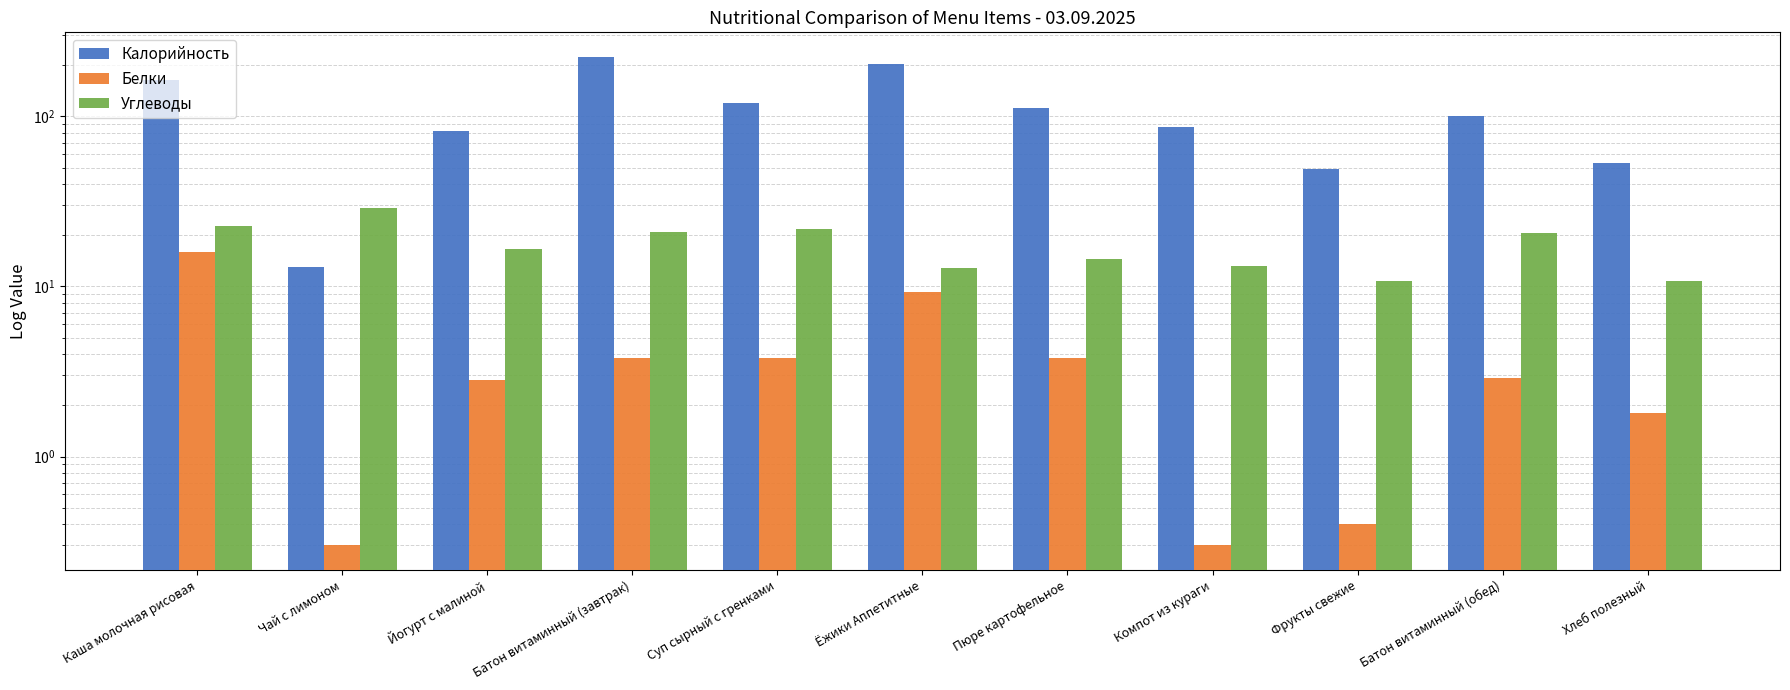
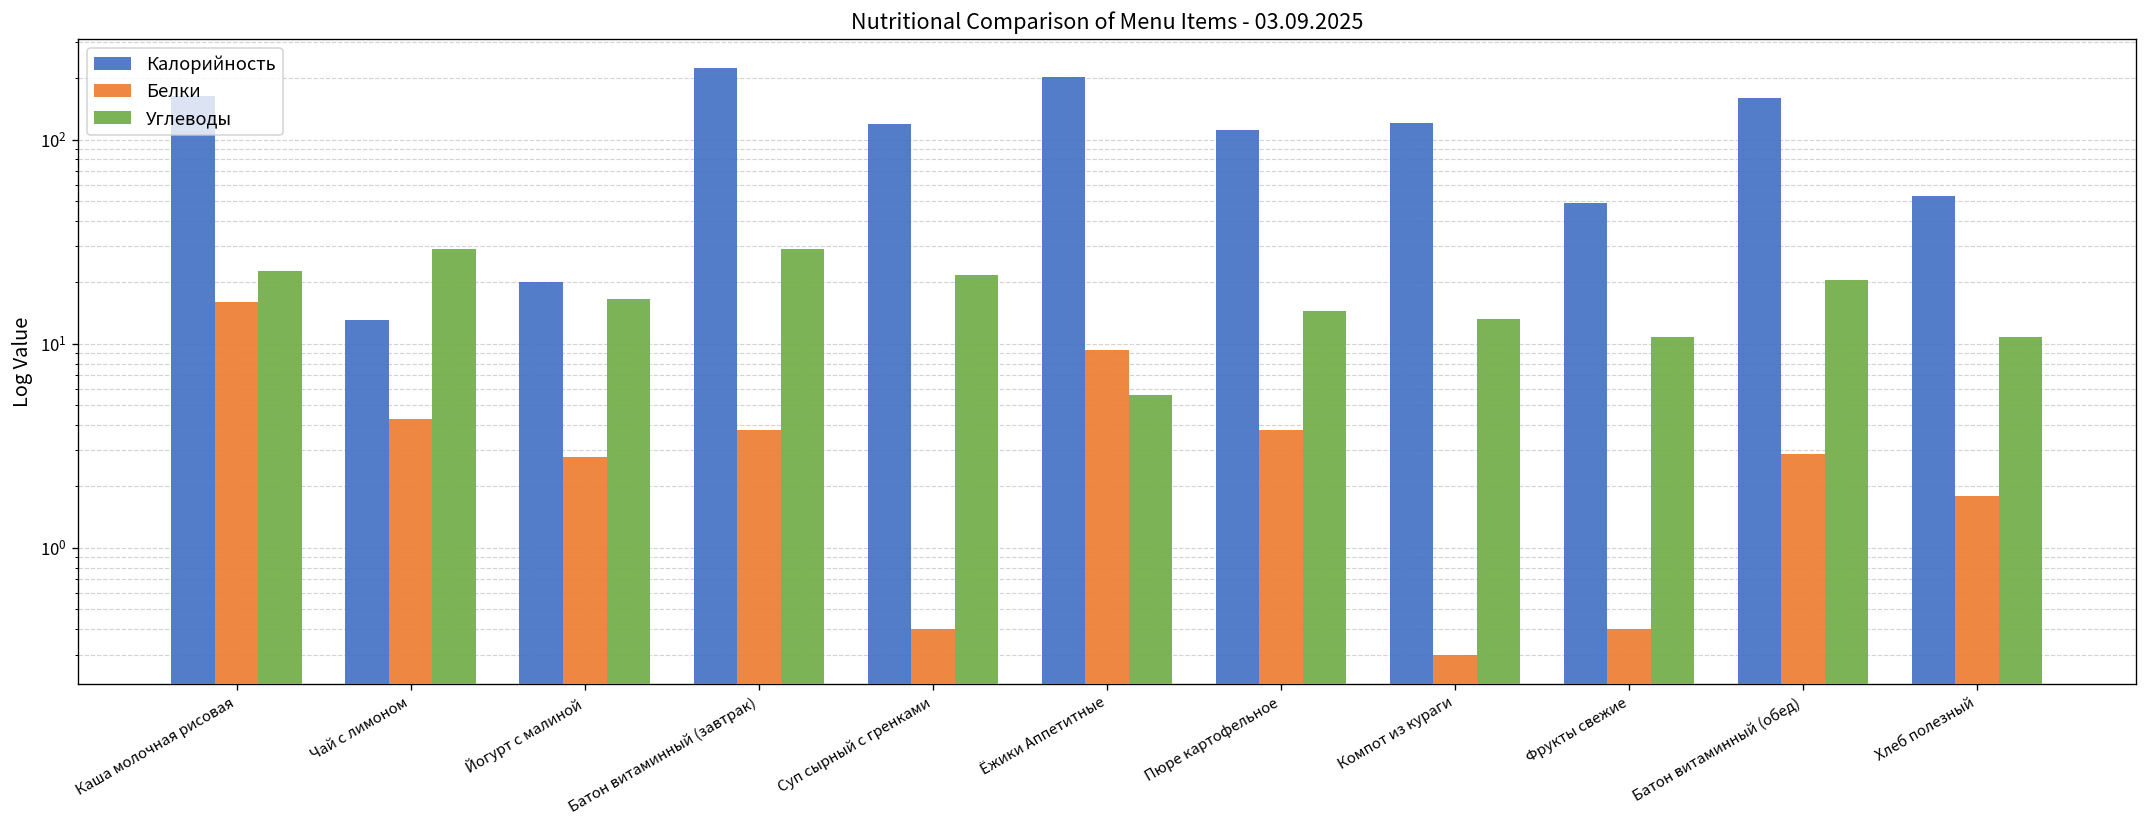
Белки, Чай с лимоном: 0.3 -> 4.3
Калорийность, Йогурт с малиной: 80 -> 20
Углеводы, Батон витаминный (завтрак): 21 -> 29
Белки, Суп сырный с гренками: 3.8 -> 0.4
Углеводы, Ёжики Аппетитные: 13 -> 5.6
Калорийность, Компот из кураги: 90 -> 120
Калорийность, Батон витаминный (обед): 100 -> 160
